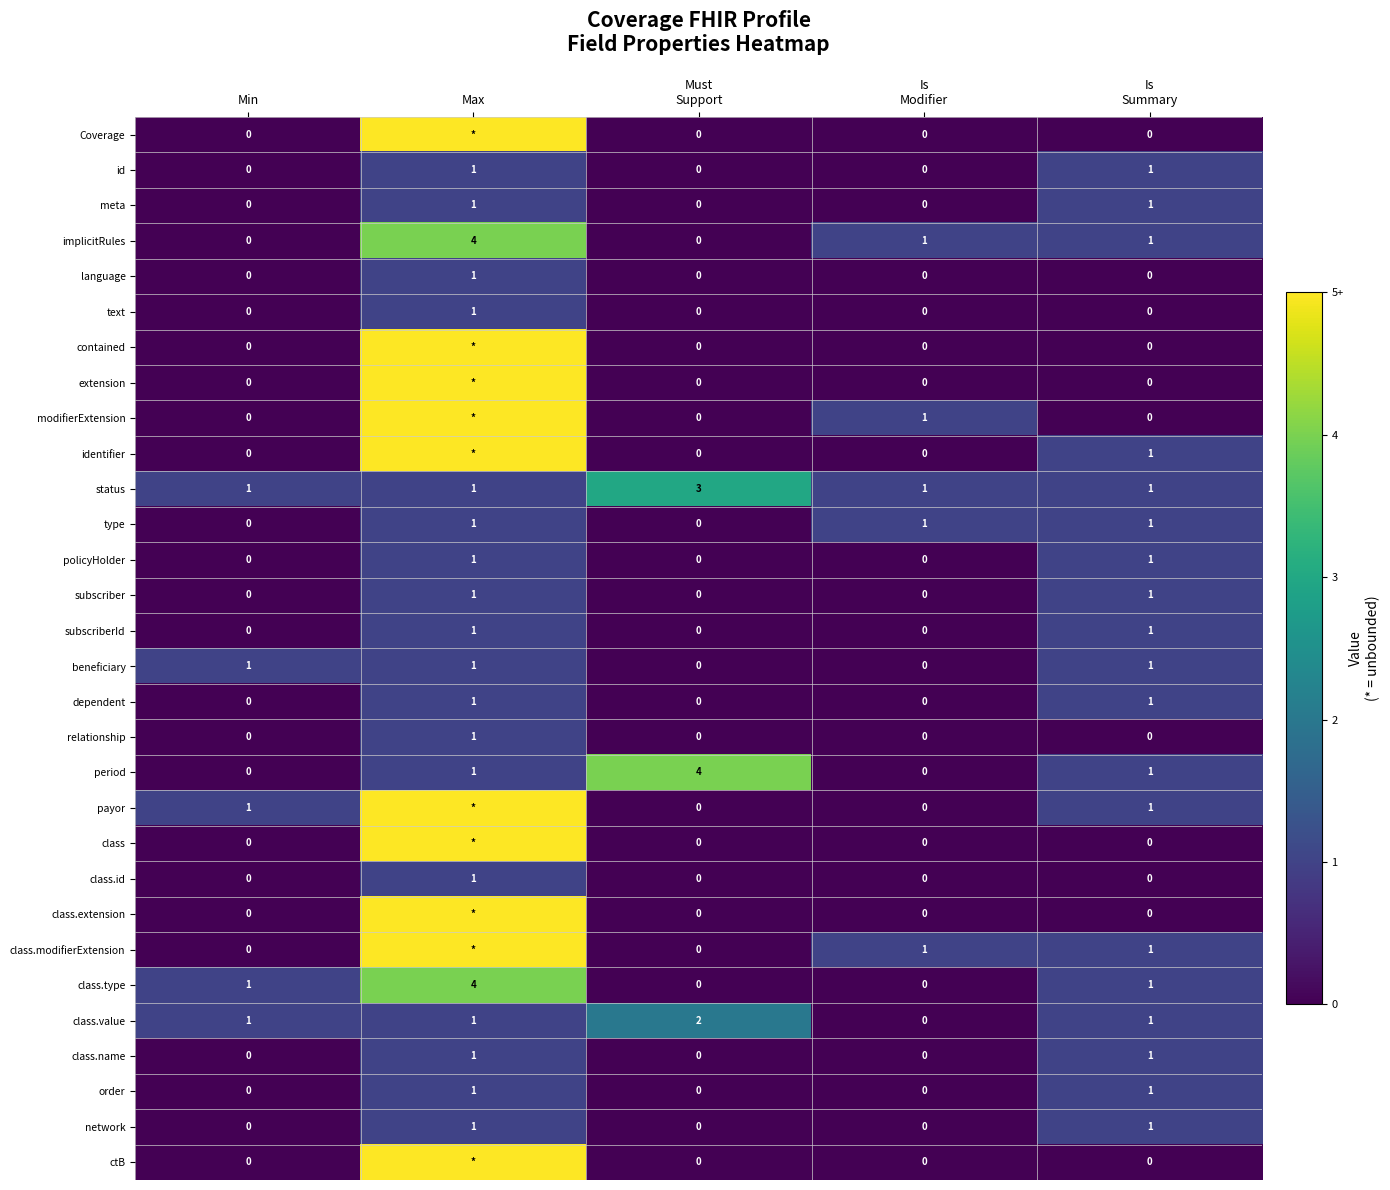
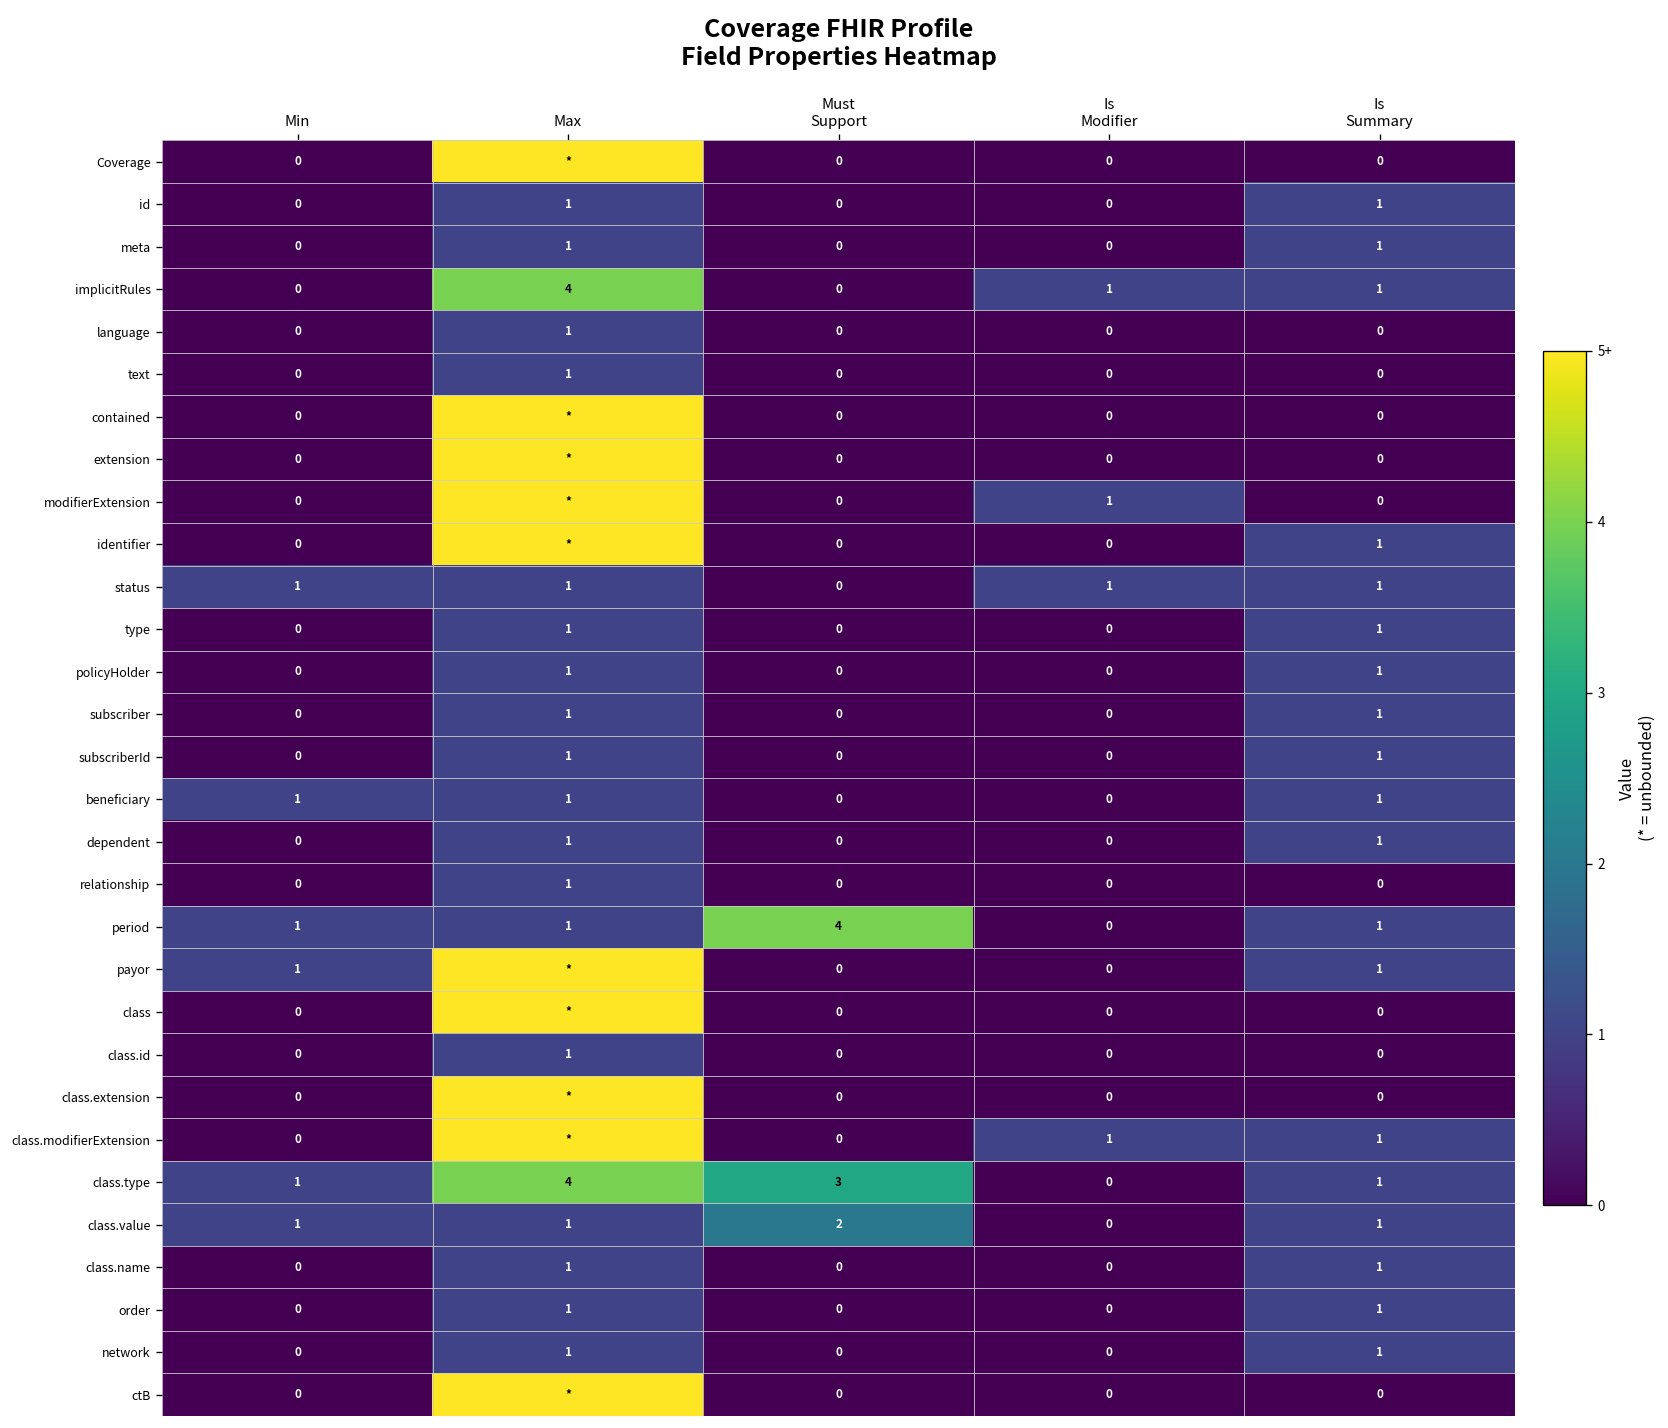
status, Must Support: 3 -> 0
type, Is Modifier: 1 -> 0
period, Min: 0 -> 1
class.type, Must Support: 0 -> 3
